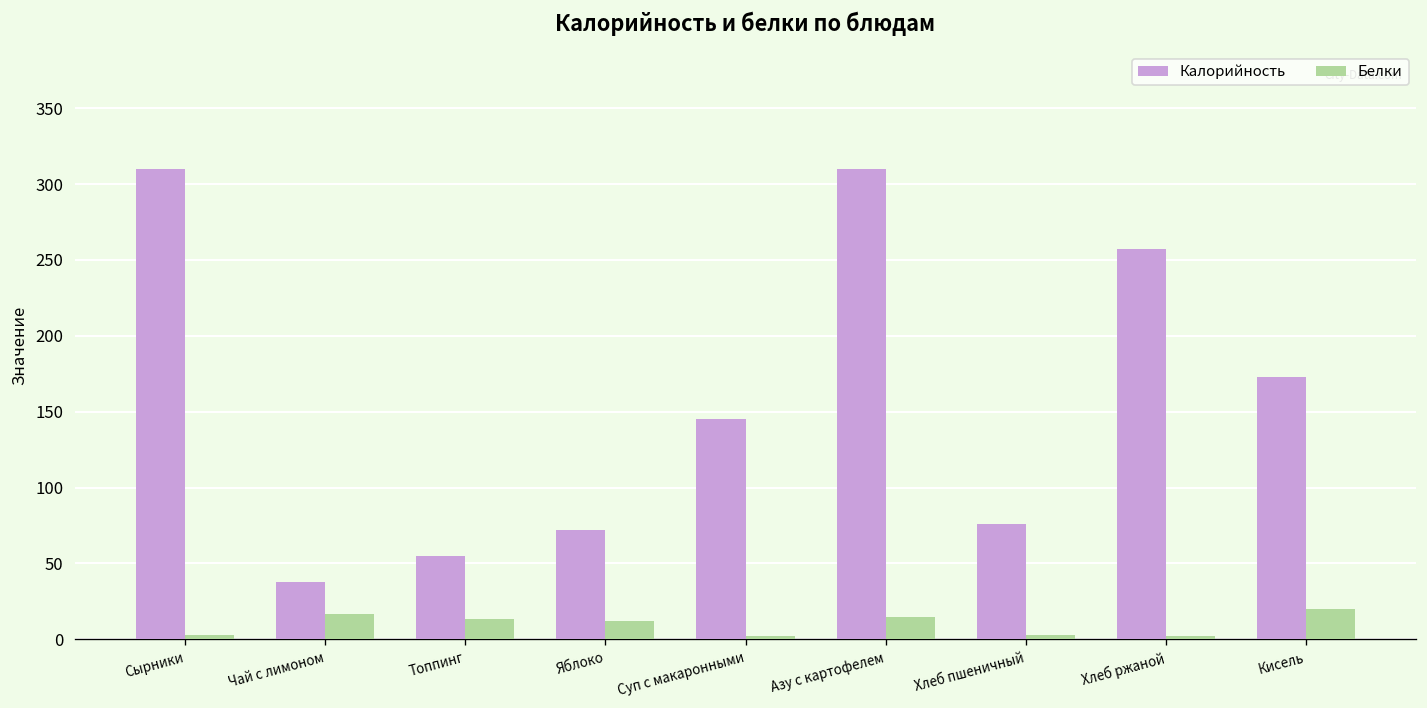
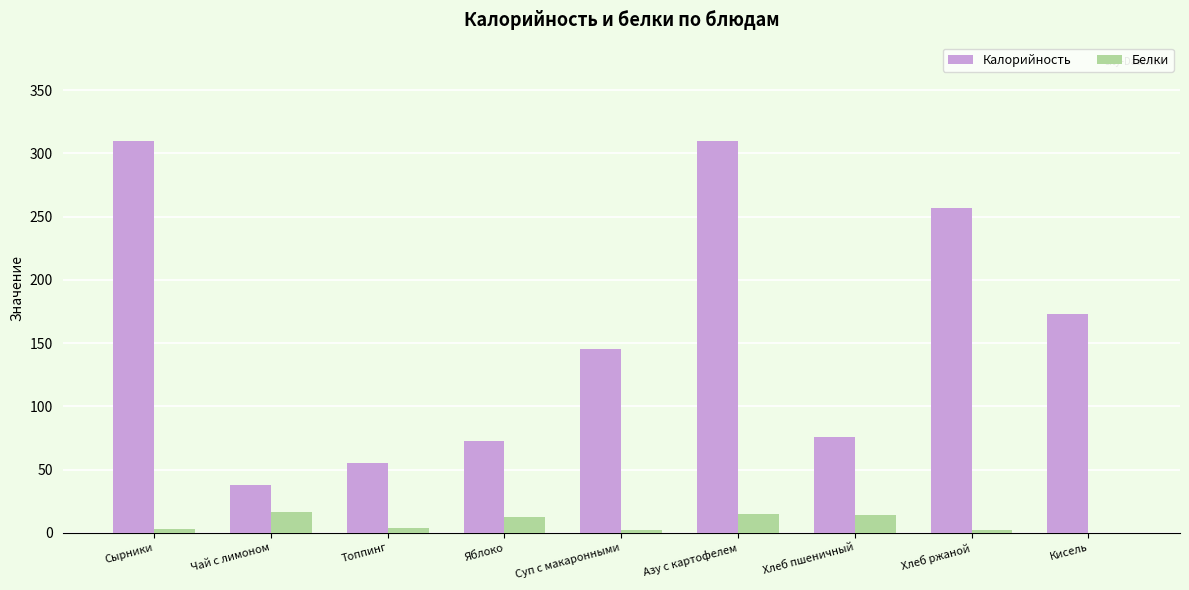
Белки, Топпинг: 14 -> 4
Белки, Хлеб пшеничный: 3 -> 14
Белки, Кисель: 20 -> 0
